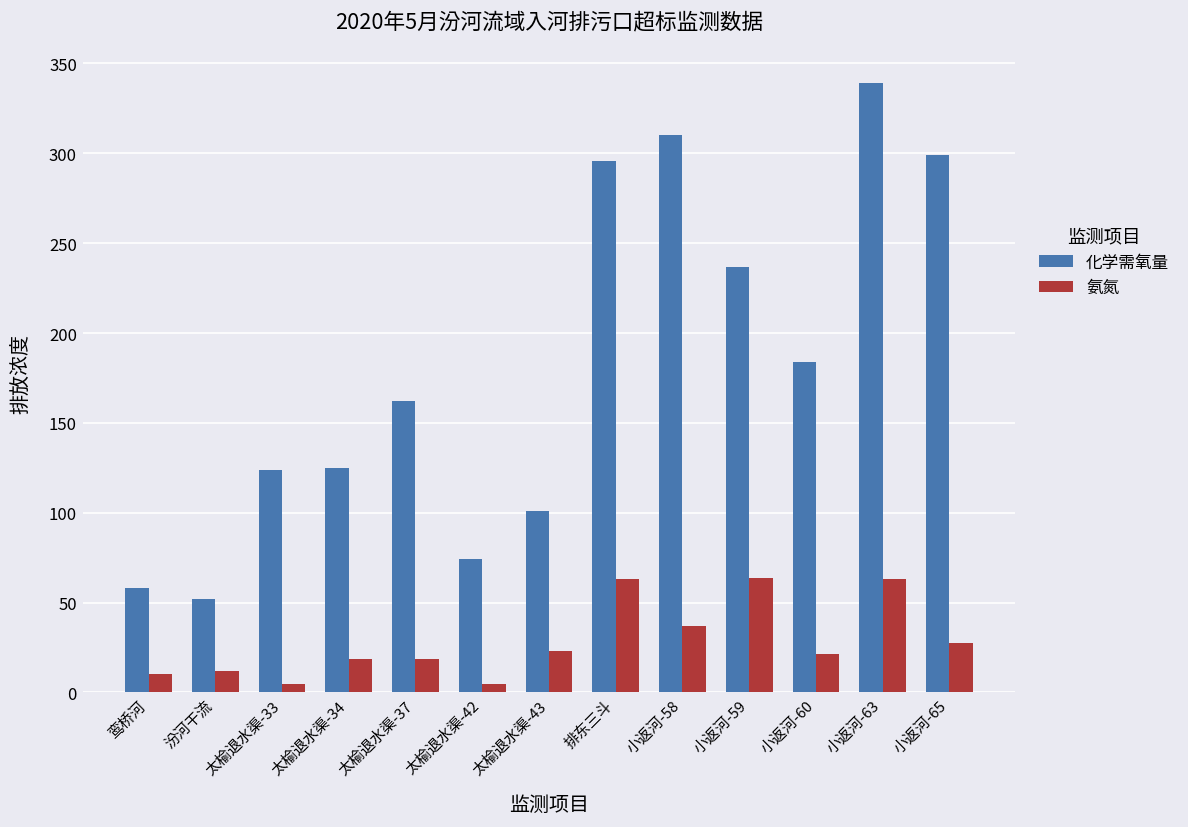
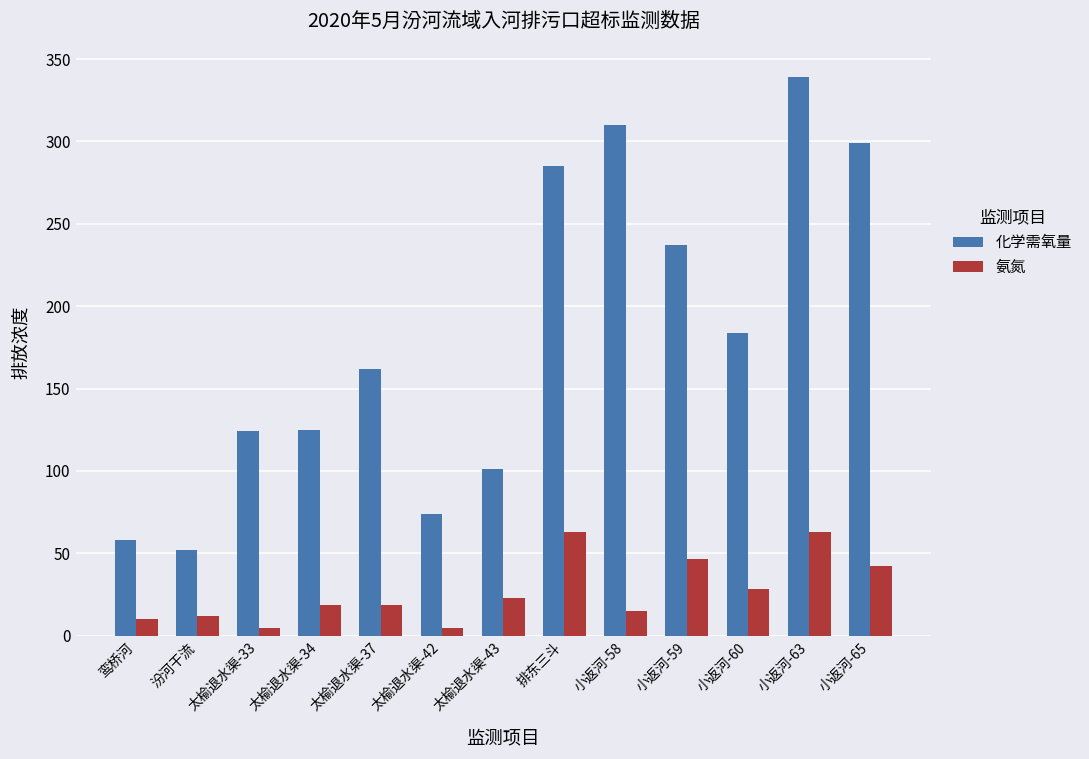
化学需氧量, 排东三斗: 296 -> 285
氨氮, 小返河-58: 37 -> 15
氨氮, 小返河-59: 64 -> 47
氨氮, 小返河-60: 21 -> 28
氨氮, 小返河-65: 28 -> 42
